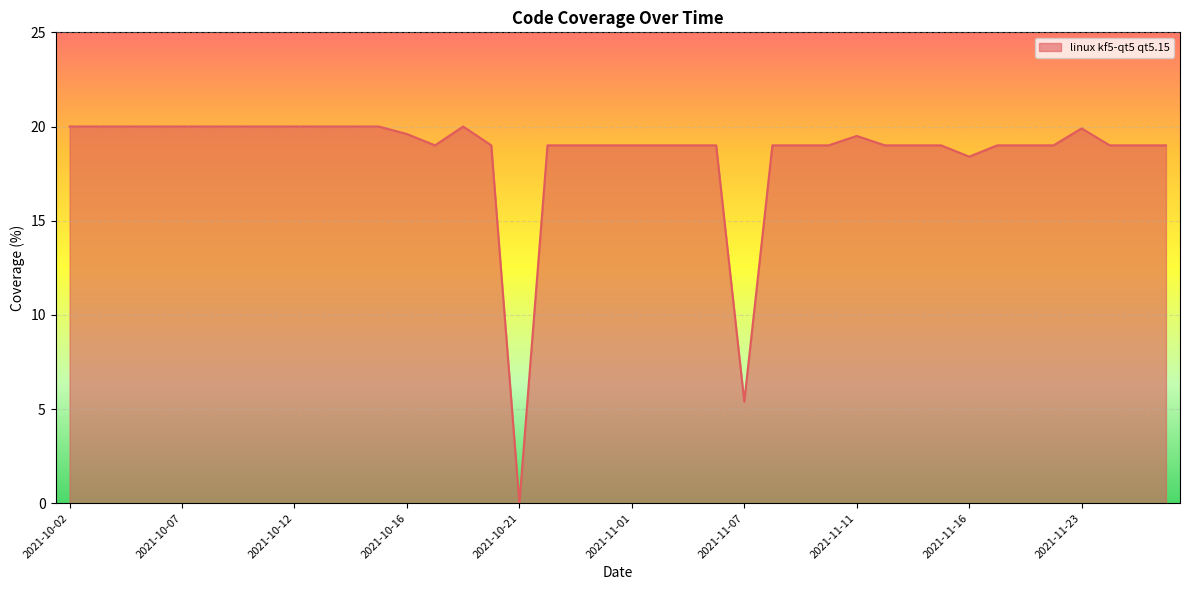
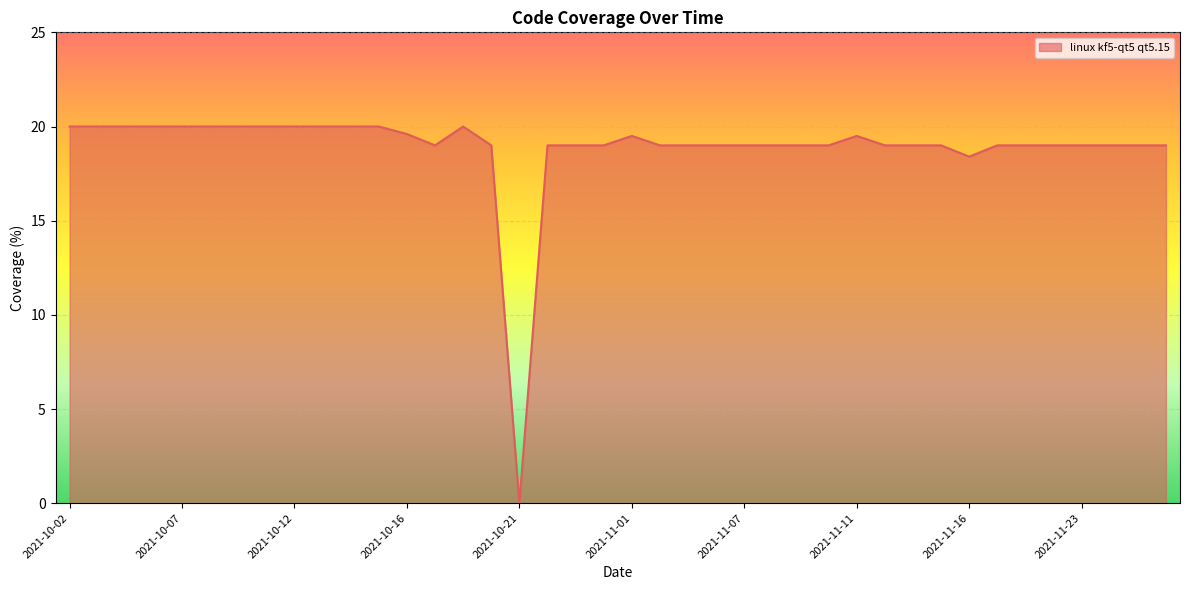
2021-11-01: 19.0 -> 19.5
2021-11-07: 5.4 -> 19.0
2021-11-23: 19.9 -> 19.0
